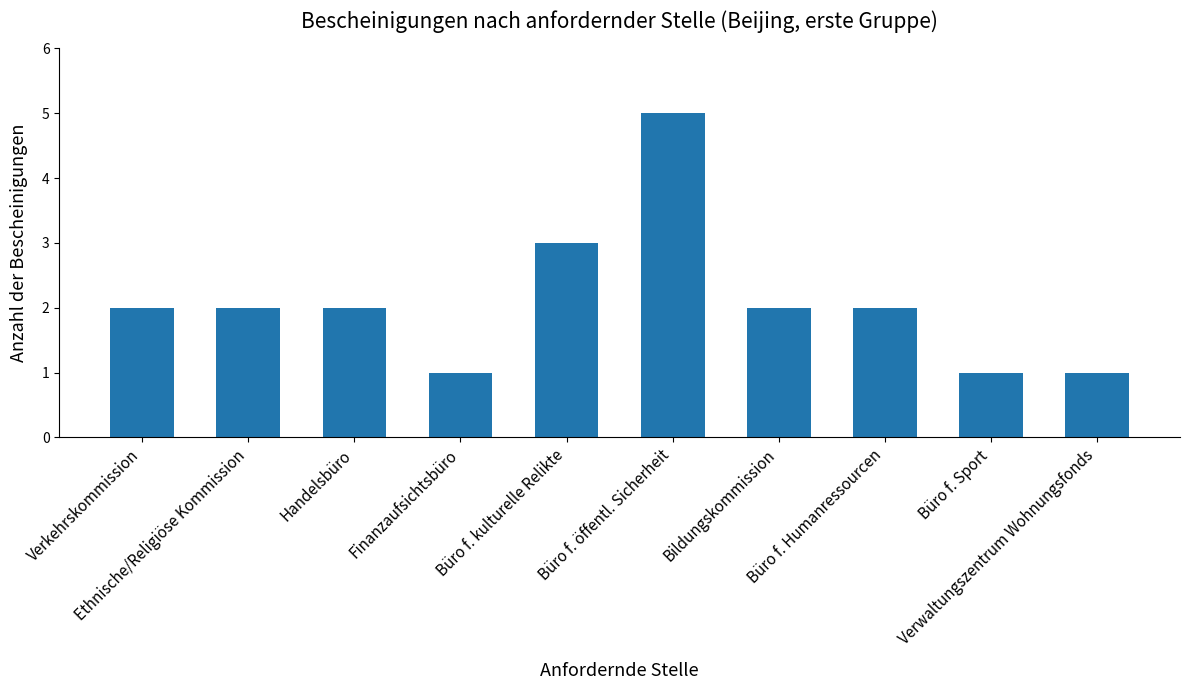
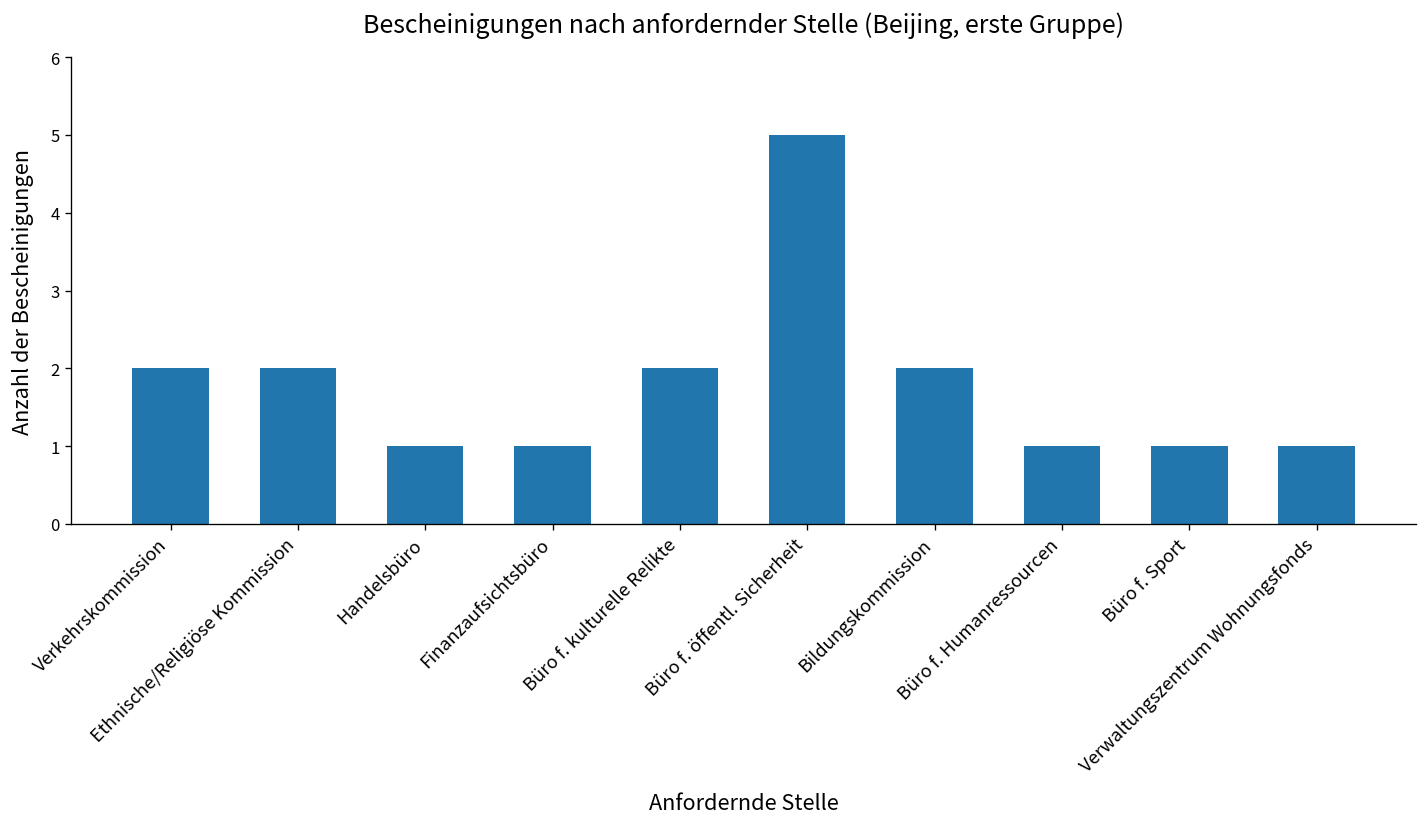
Handelsbüro: 2 -> 1
Büro f. kulturelle Relikte: 3 -> 2
Büro f. Humanressourcen: 2 -> 1
